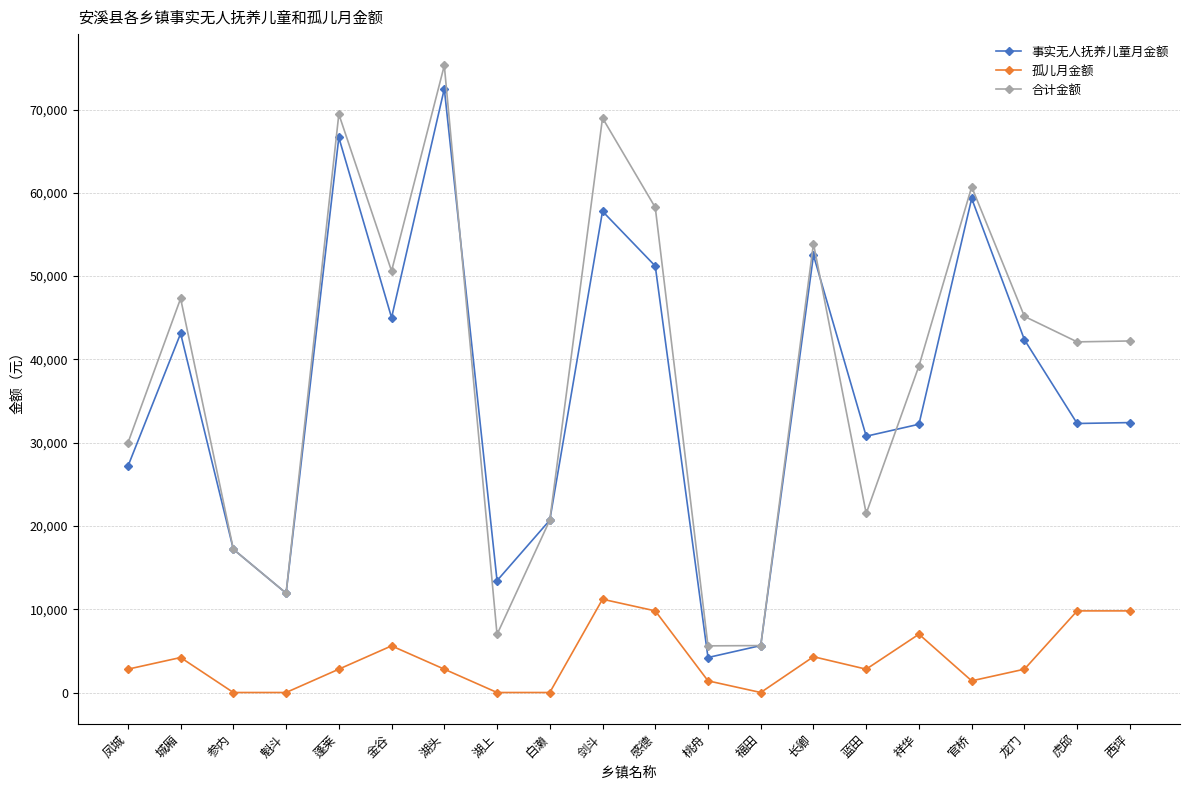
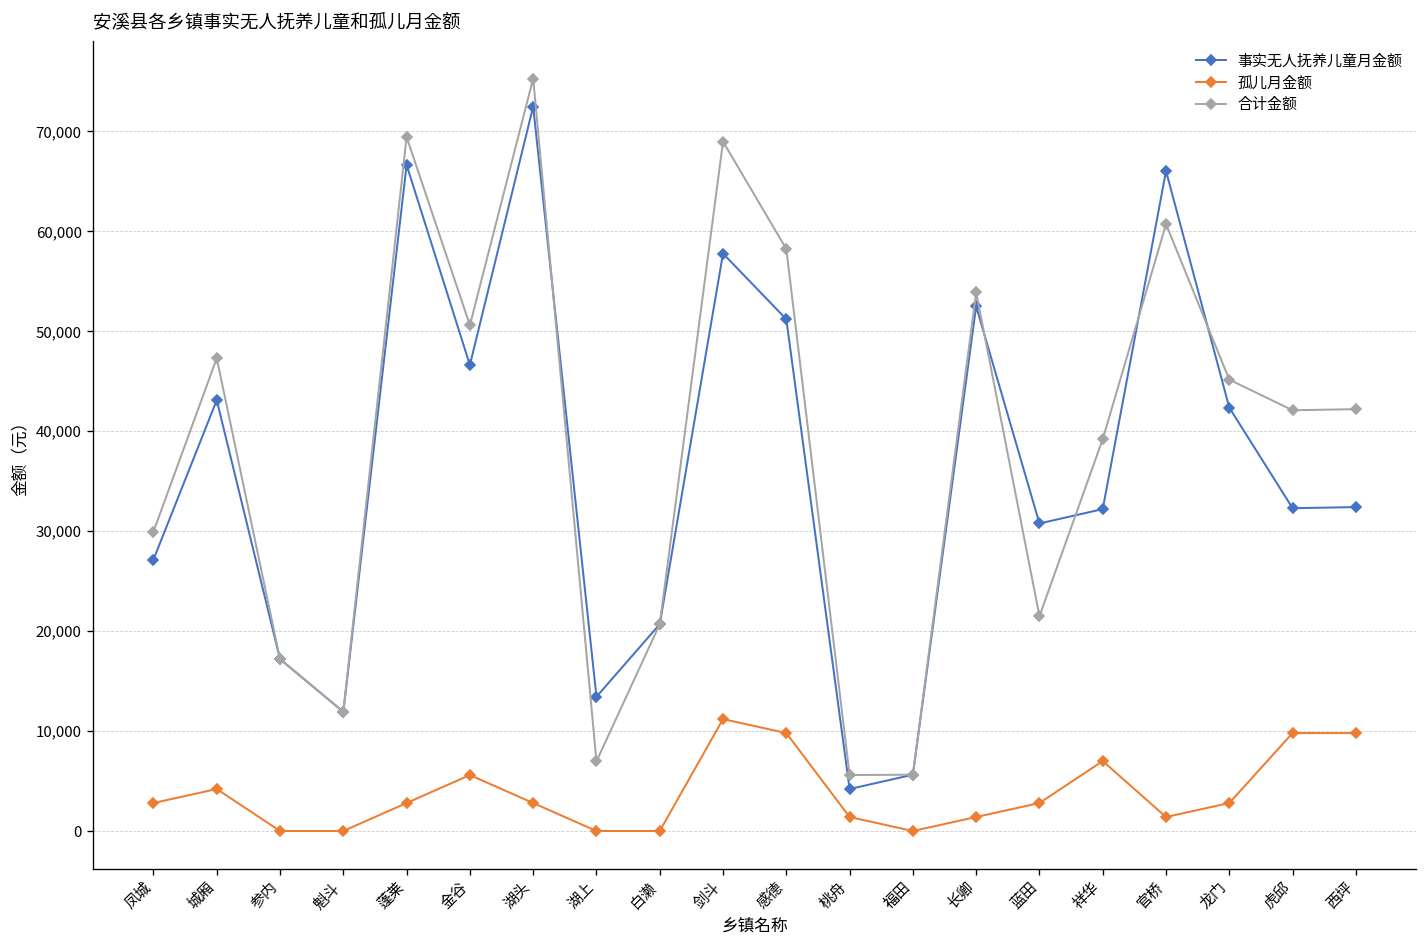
事实无人抚养儿童月金额, 金谷: 45,000 -> 47,000
孤儿月金额, 长卿: 4,000 -> 1,000
事实无人抚养儿童月金额, 官桥: 59,000 -> 66,000
